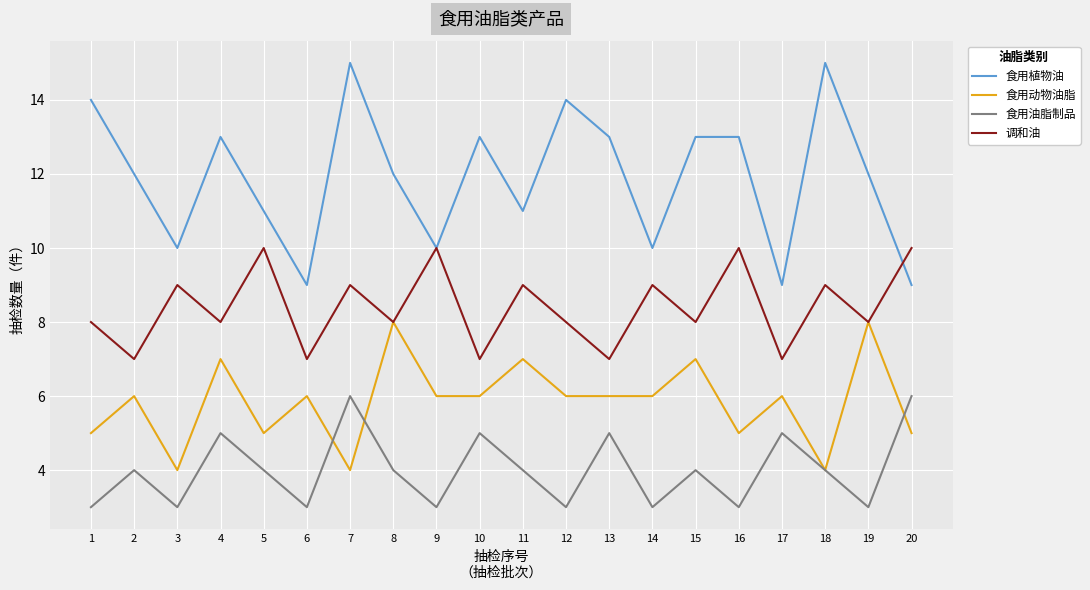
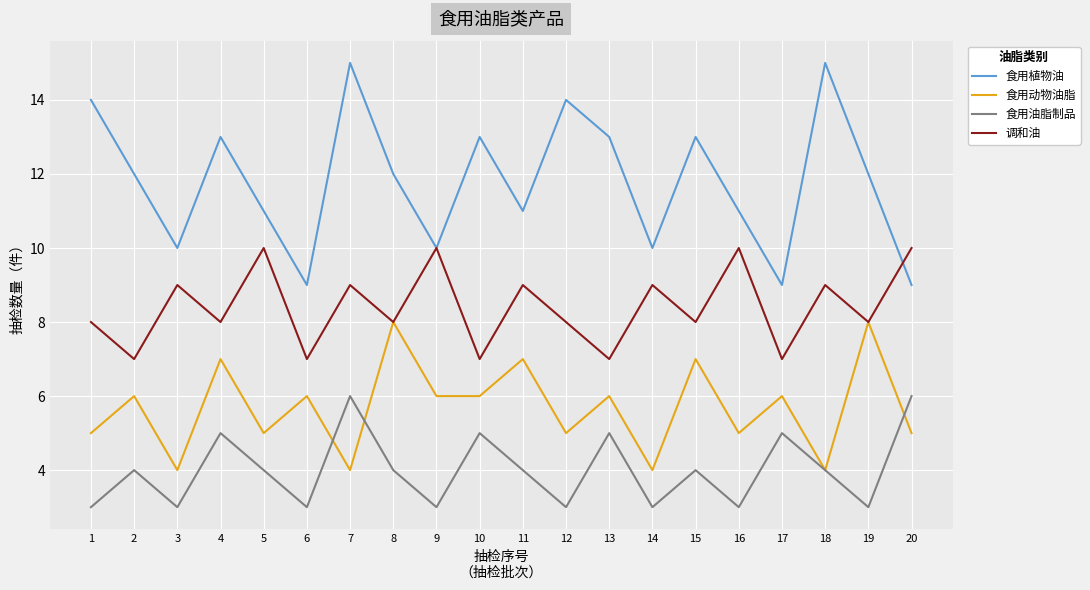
食用动物油脂, 12: 6 -> 5
食用动物油脂, 14: 6 -> 4
食用植物油, 16: 13 -> 11
